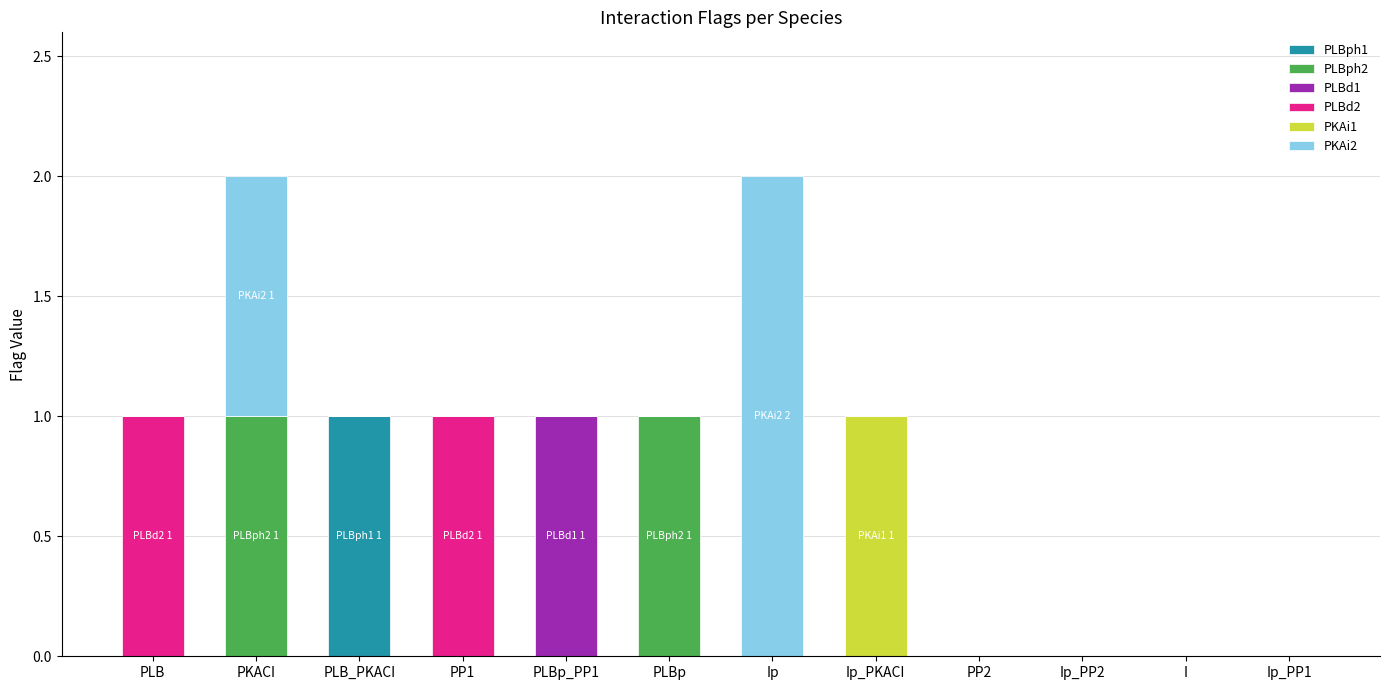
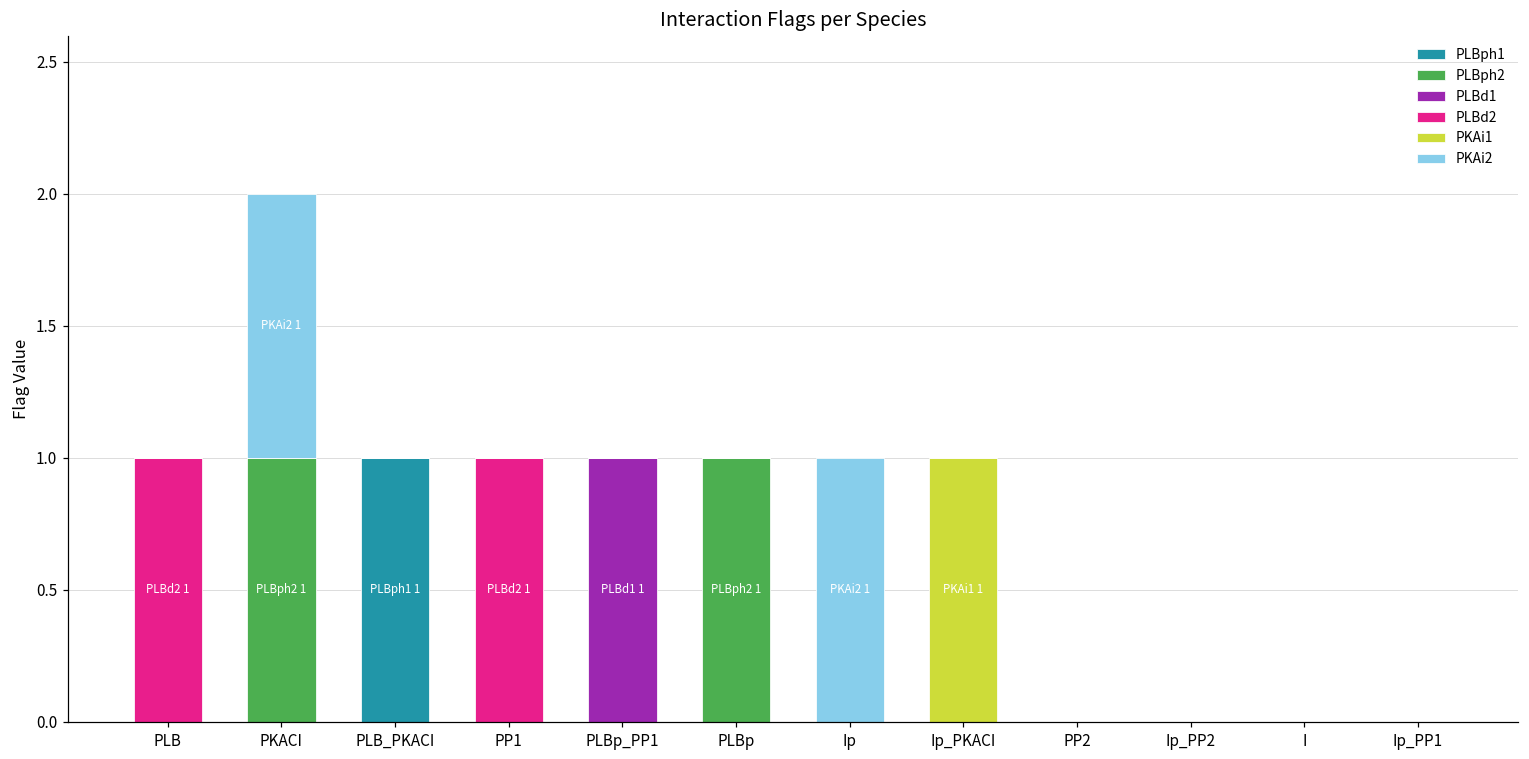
PKAi2, Ip: 2 -> 1
